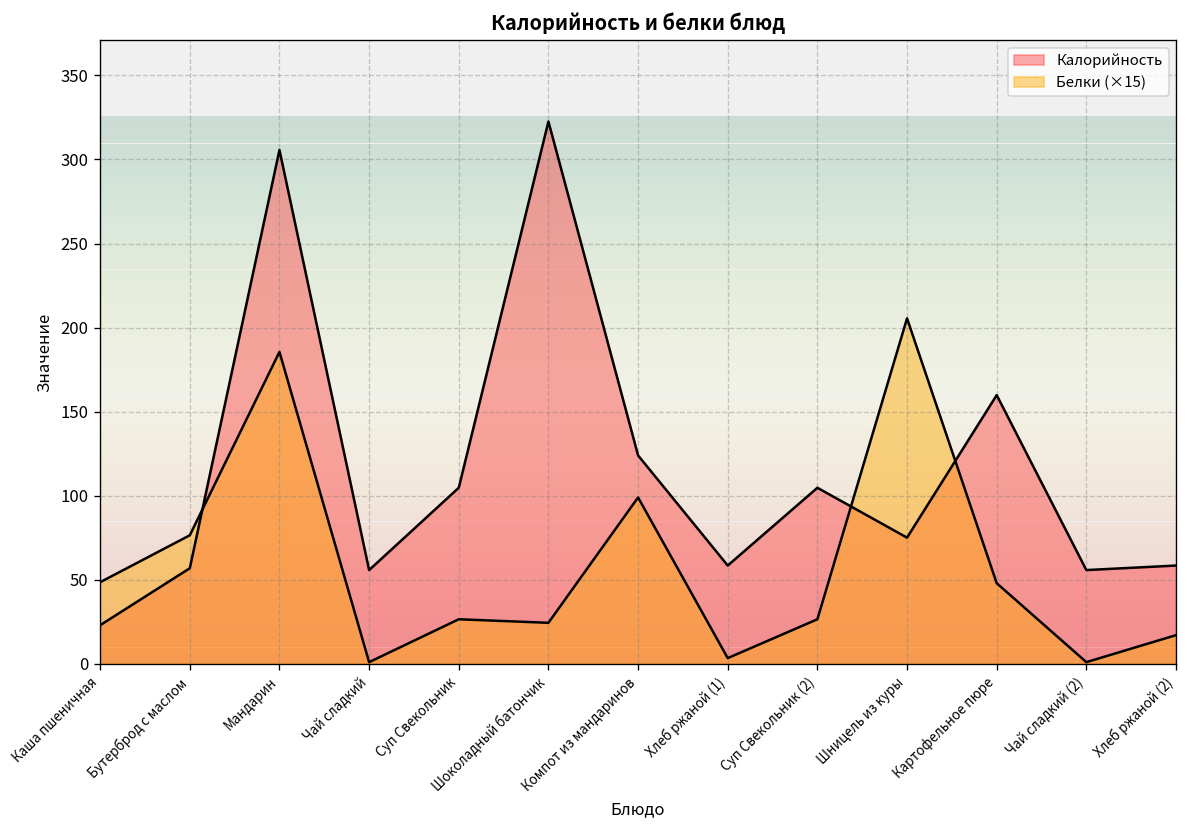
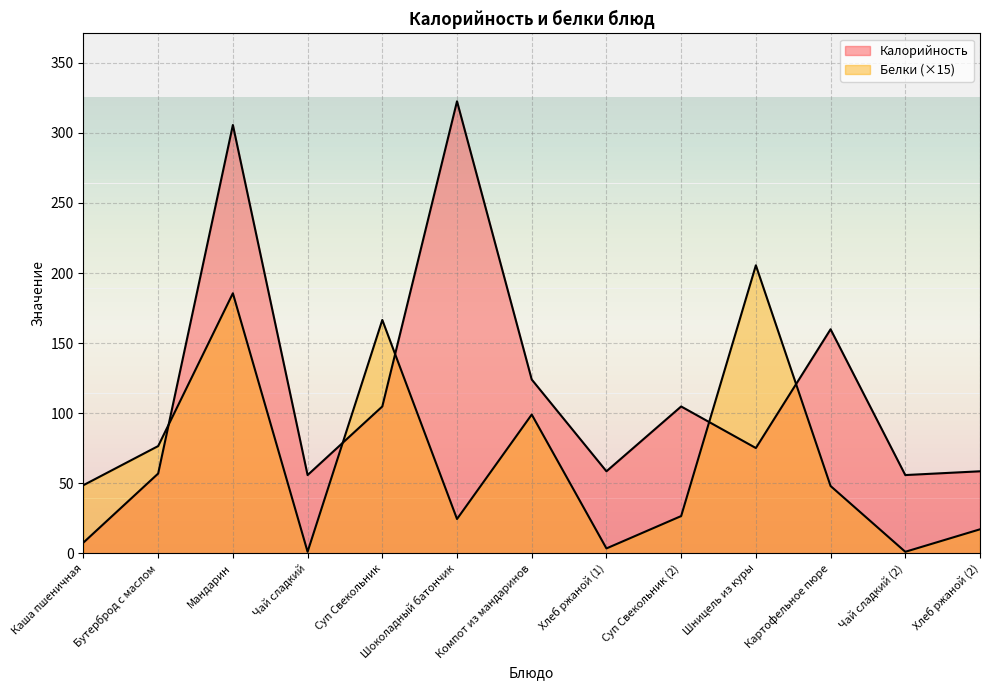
Калорийность, Каша пшеничная: 23 -> 8
Белки (×15), Суп Свекольник: 27 -> 167
